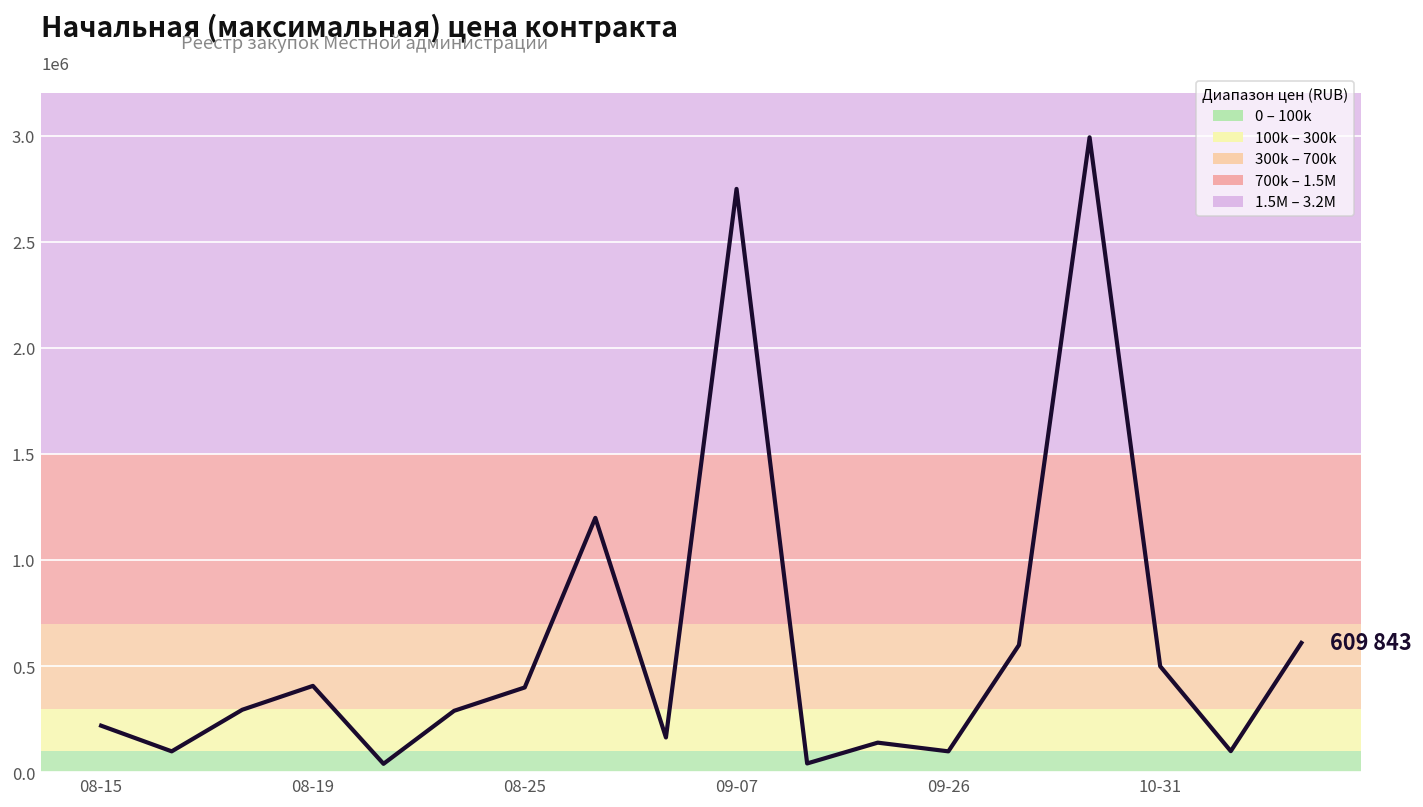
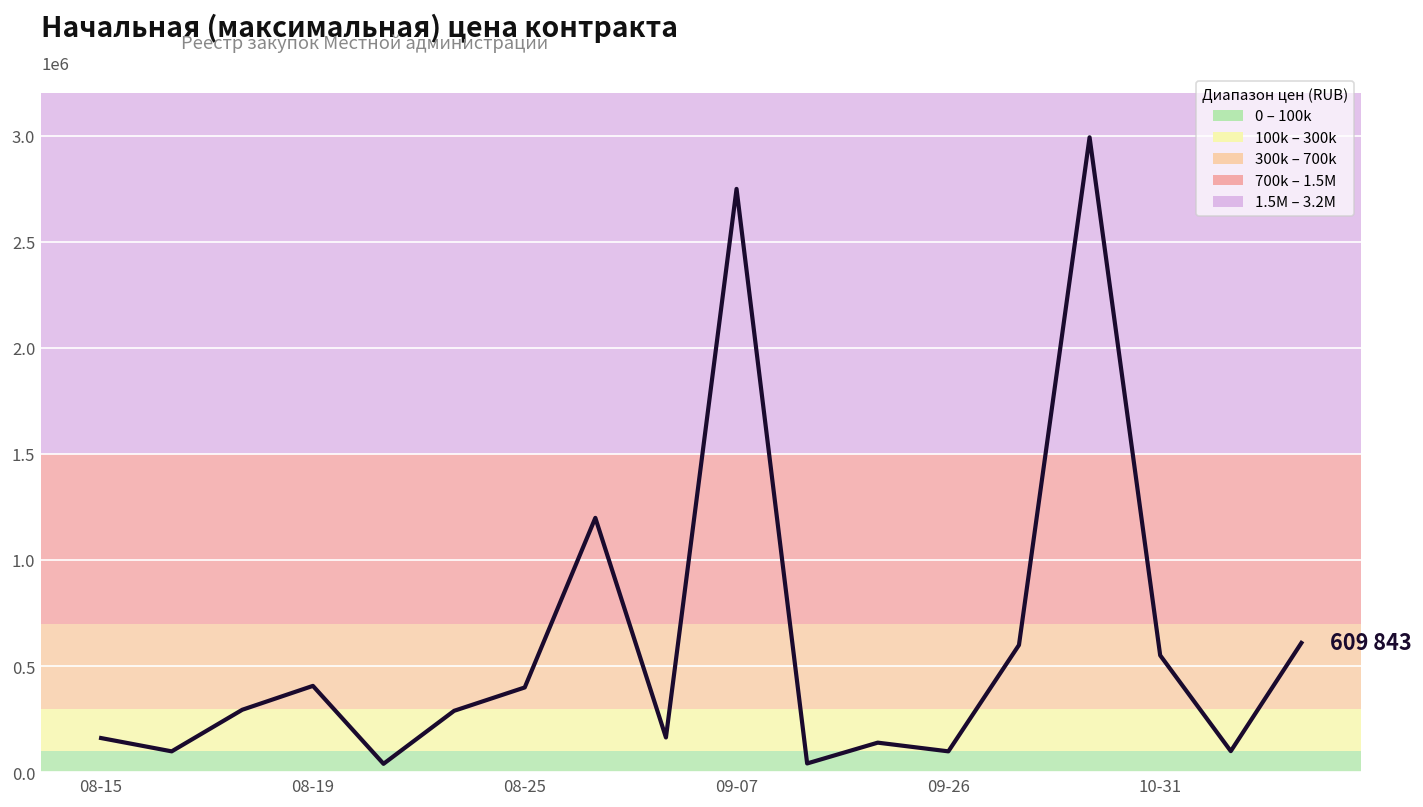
08-15: 220000 -> 160000
10-31: 500000 -> 550000
